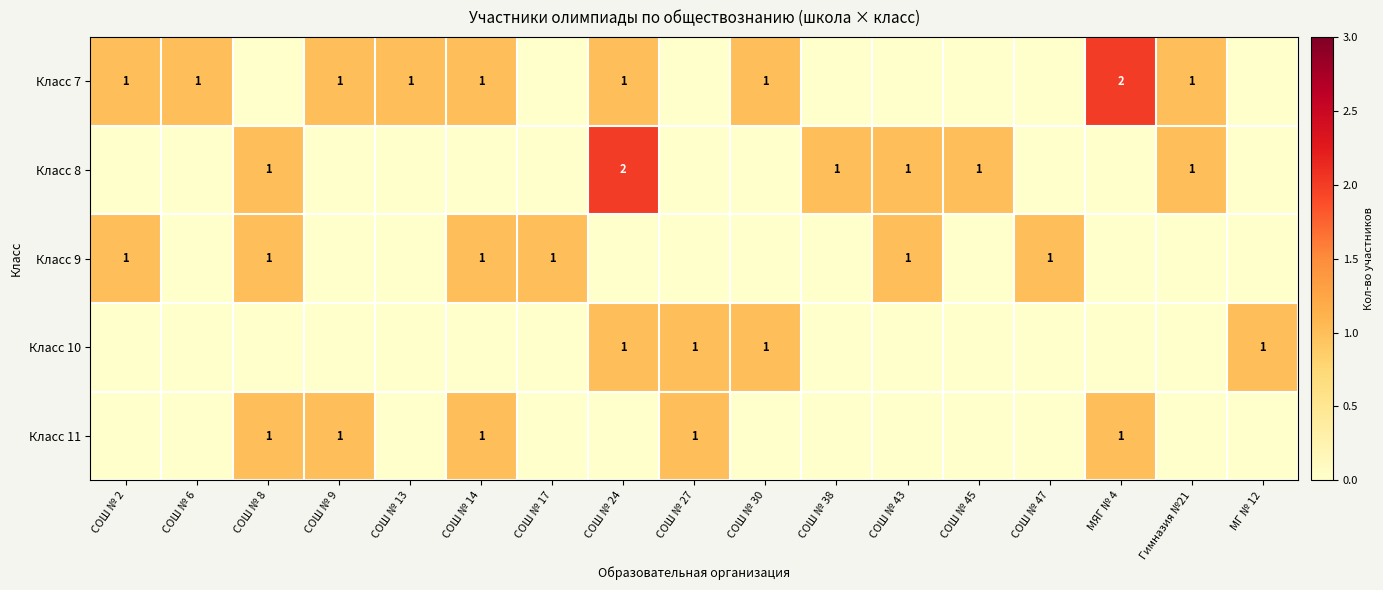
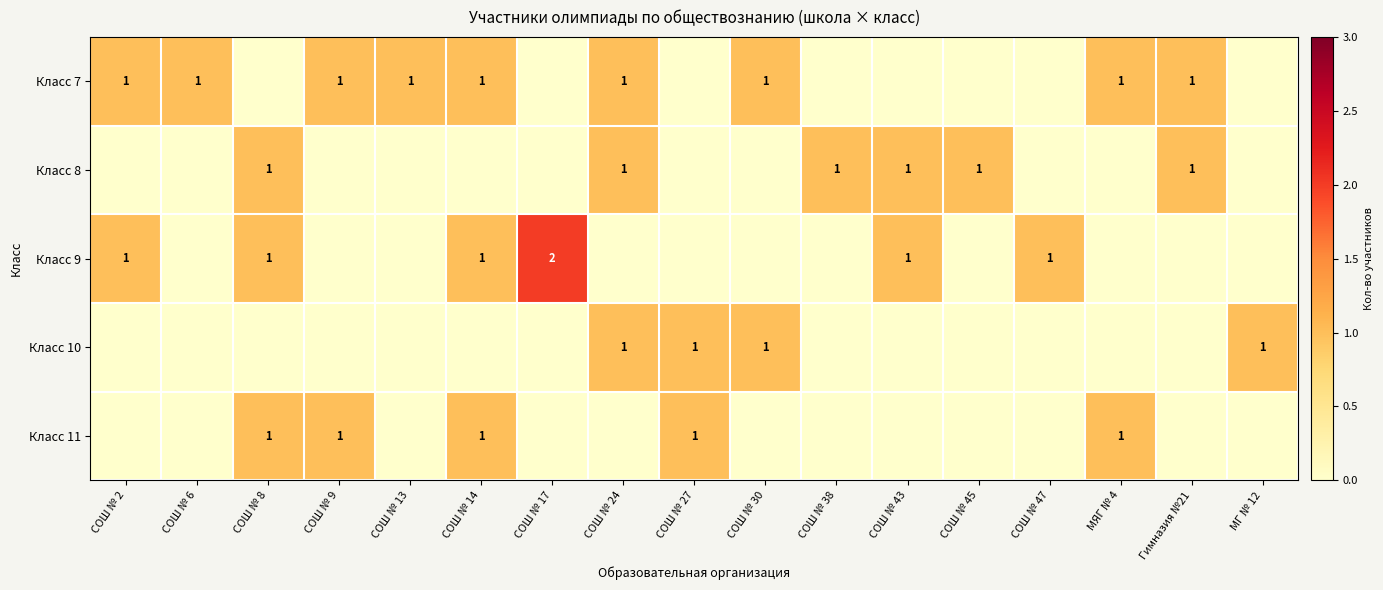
Класс 7, МЯГ № 4: 2 -> 1
Класс 8, СОШ № 24: 2 -> 1
Класс 9, СОШ № 17: 1 -> 2
